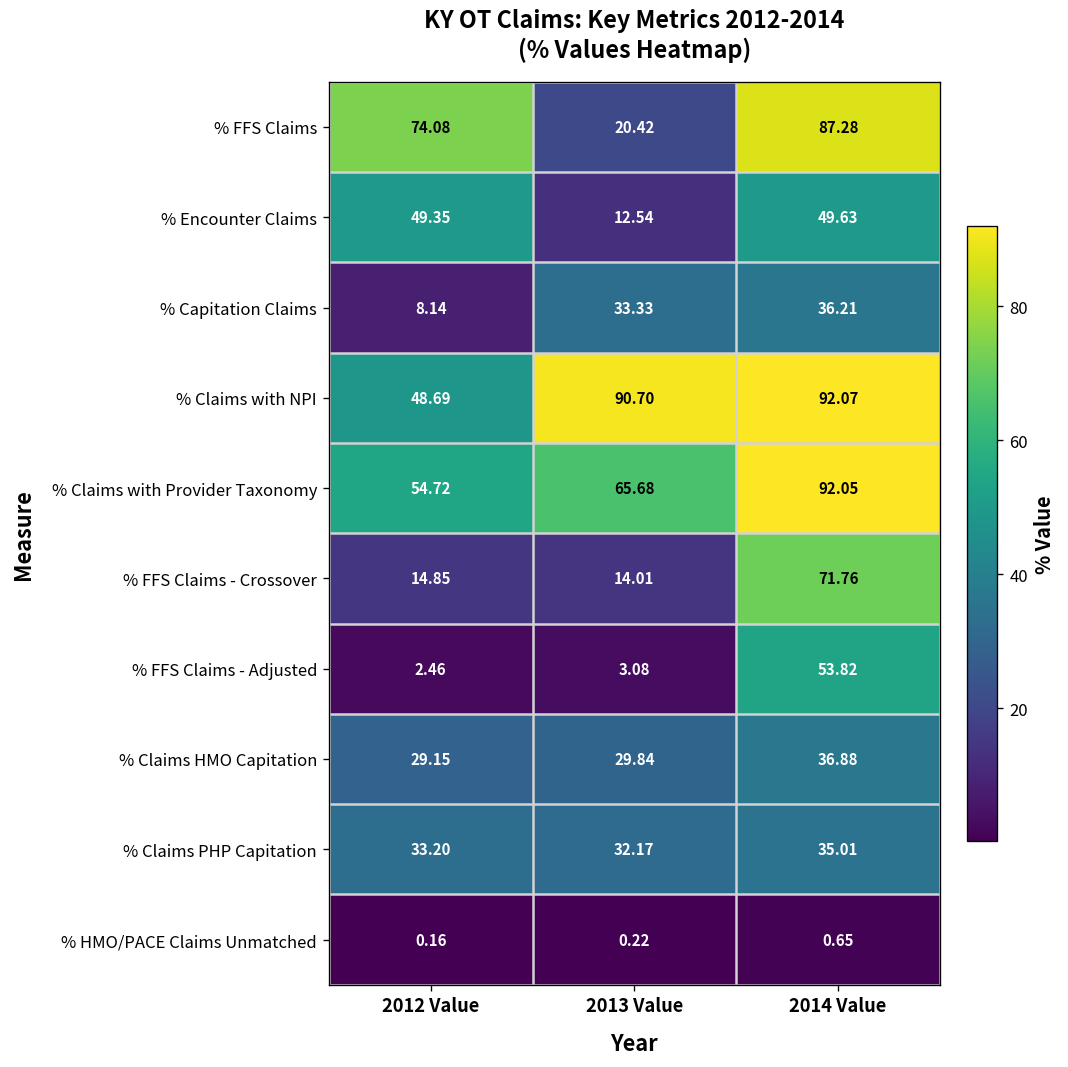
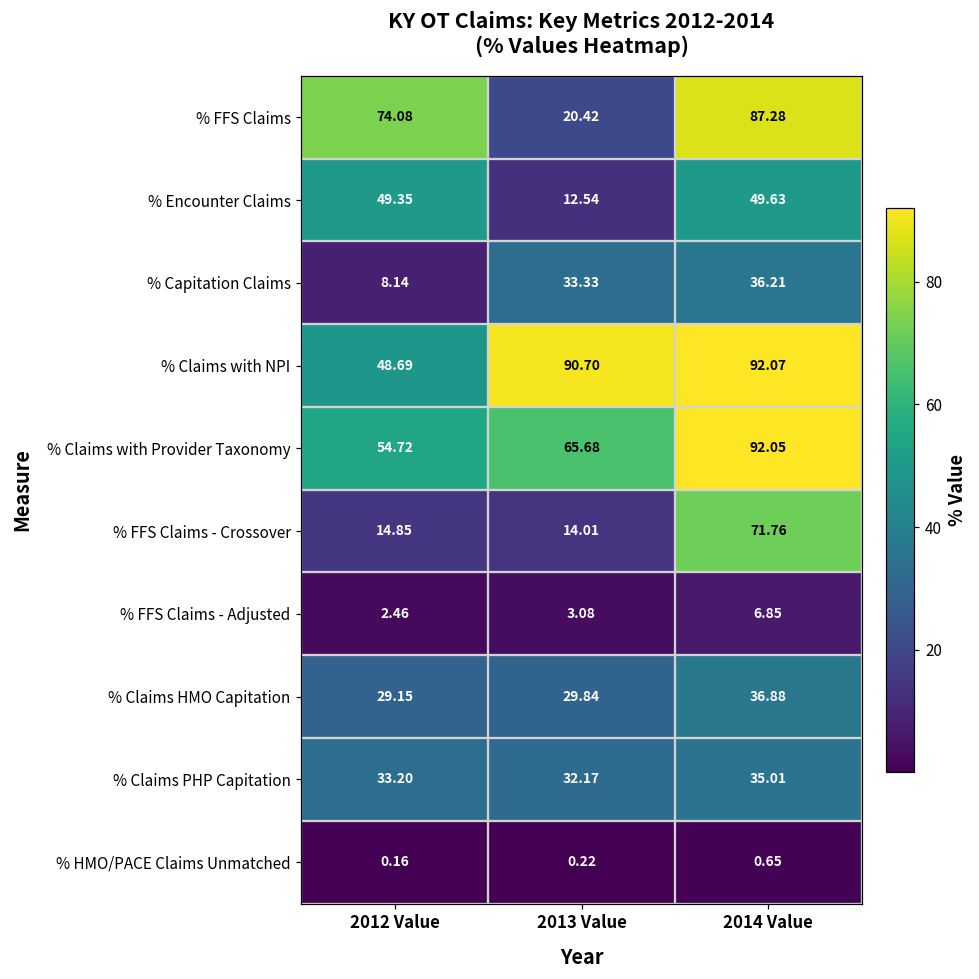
% FFS Claims - Adjusted, 2014 Value: 53.82 -> 6.85
